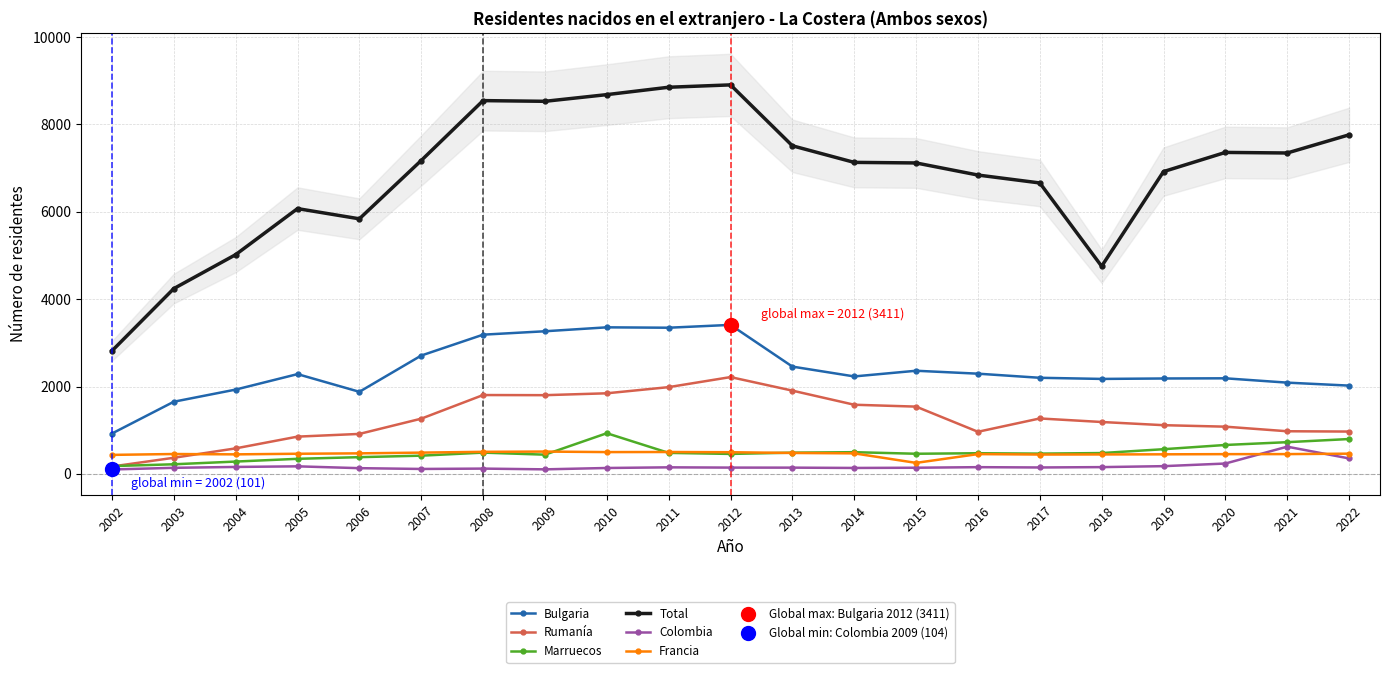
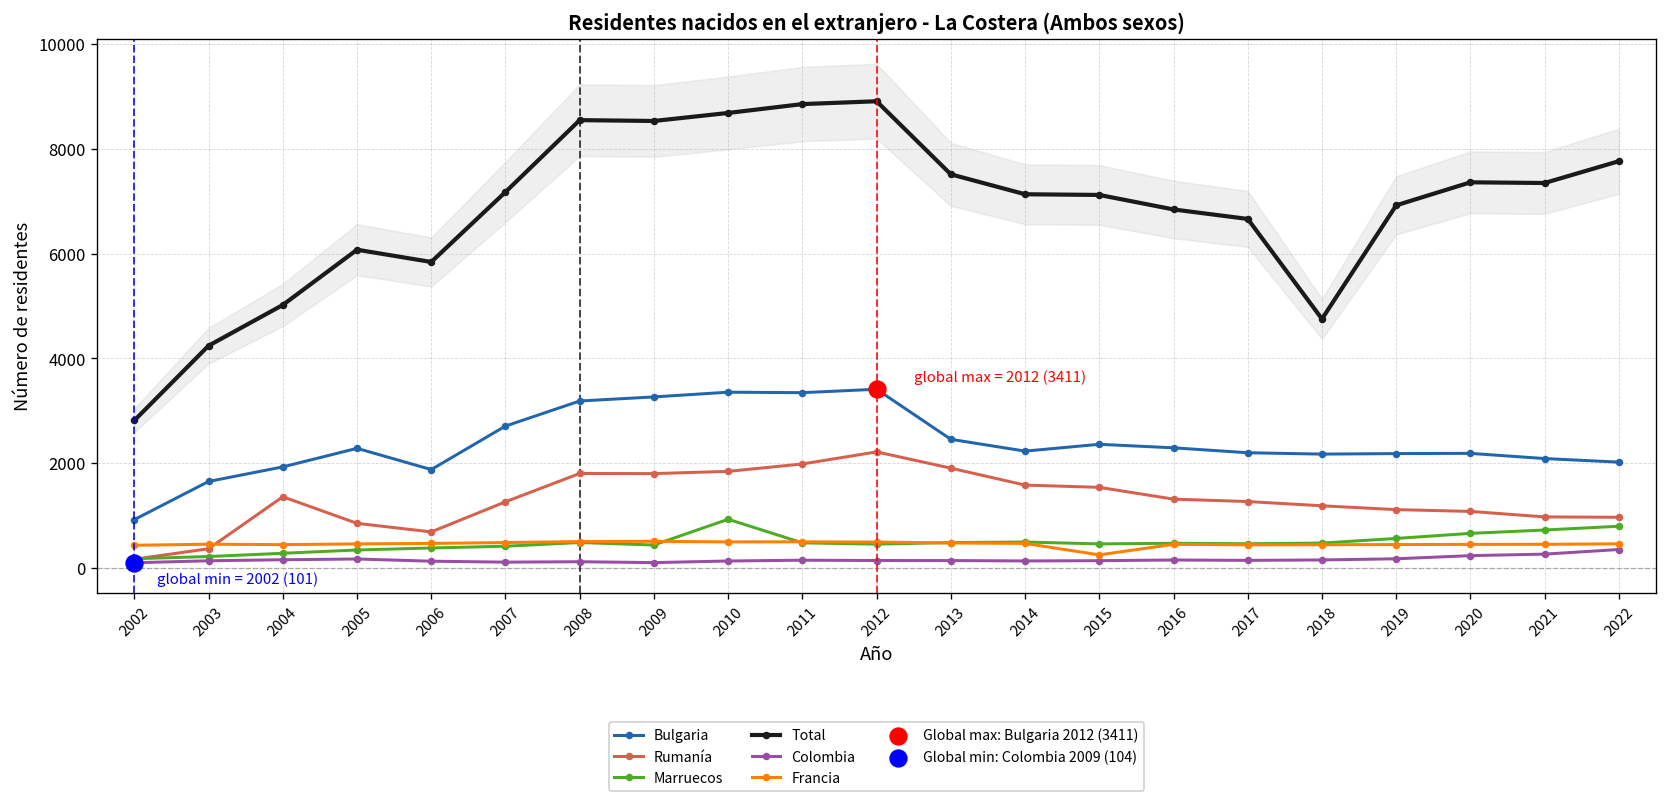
Rumanía, 2004: 600 -> 1400
Rumanía, 2006: 900 -> 700
Rumanía, 2016: 1000 -> 1300
Colombia, 2021: 600 -> 300
